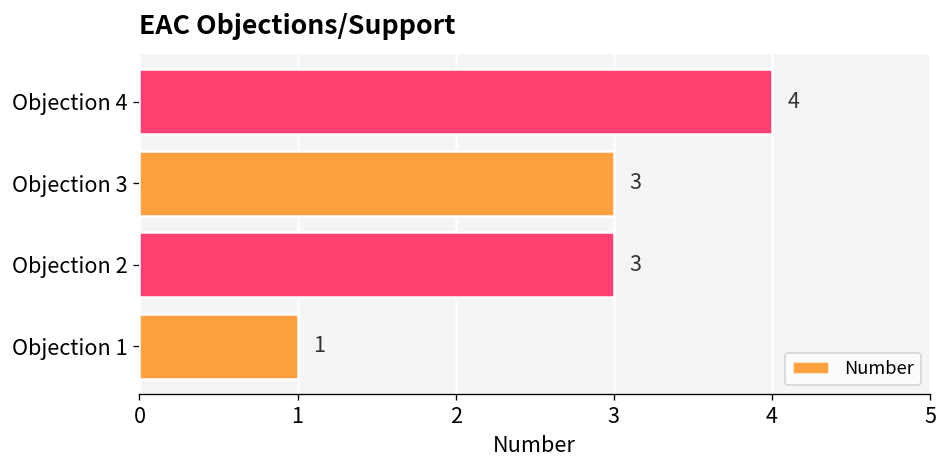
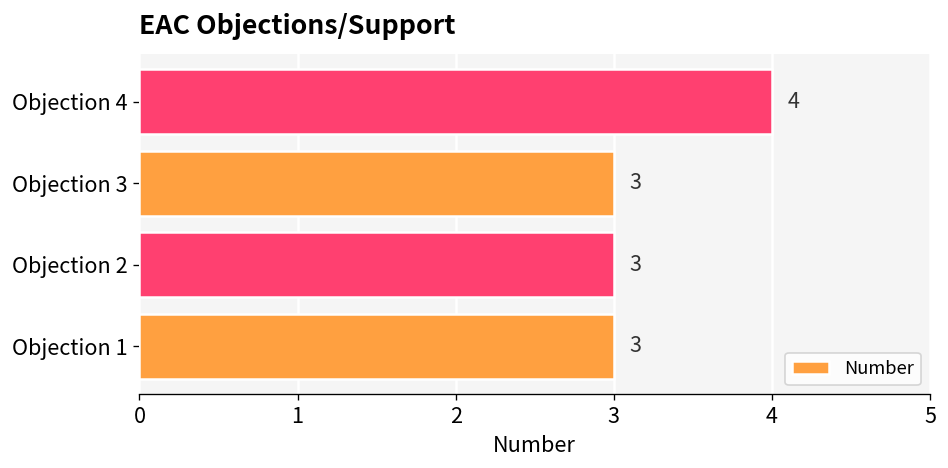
Objection 1: 1 -> 3
